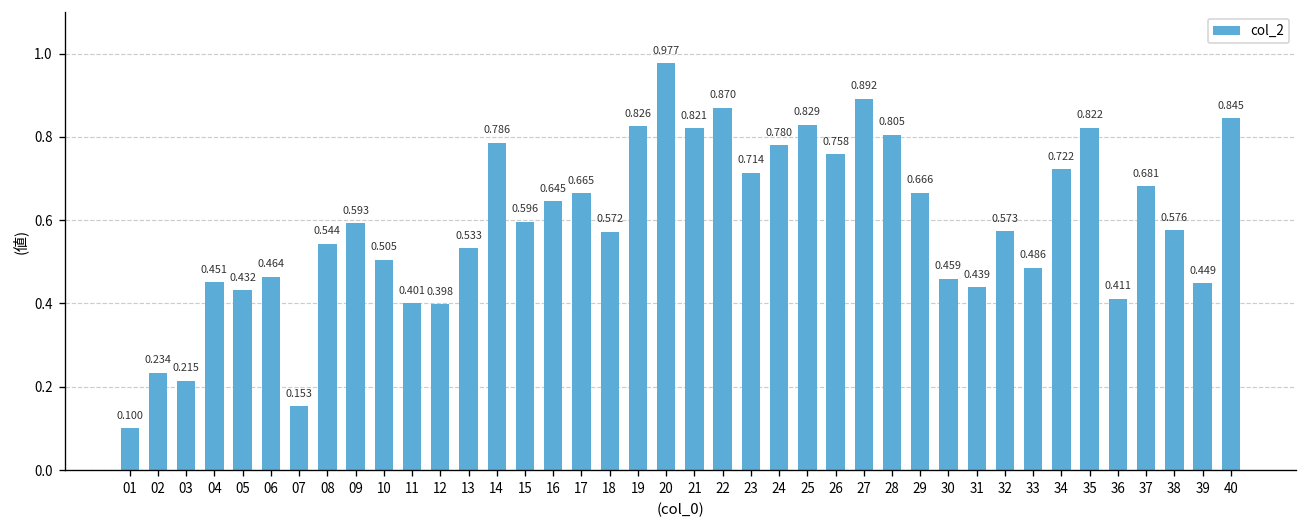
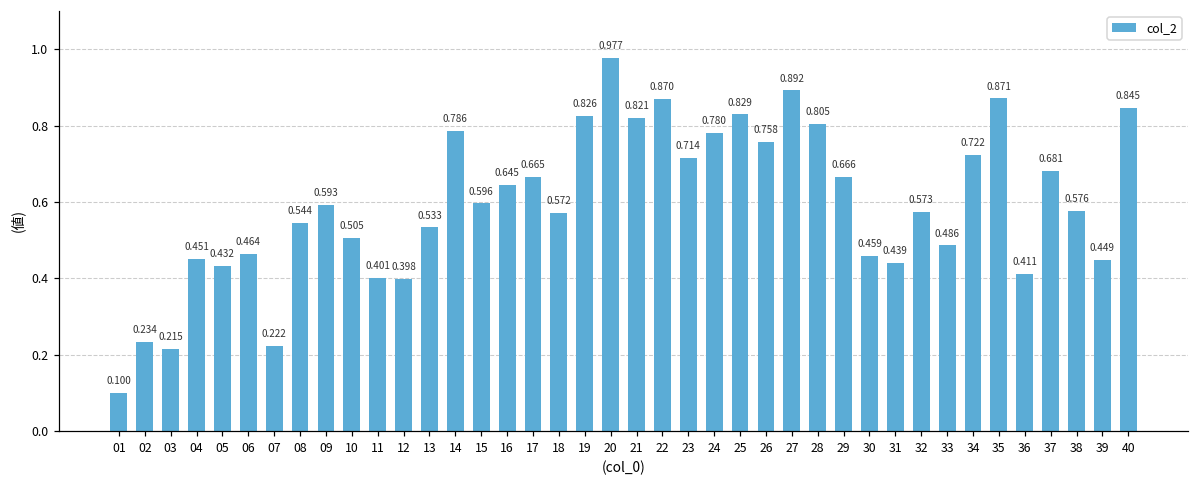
07: 0.153 -> 0.222
35: 0.822 -> 0.871
